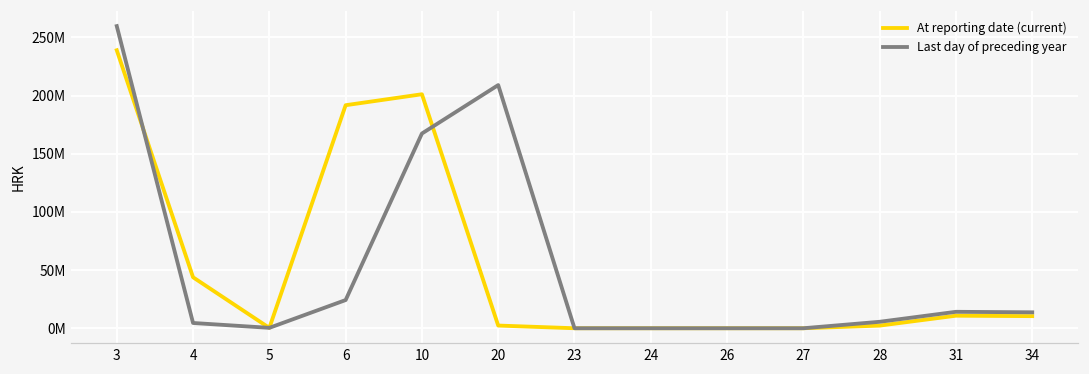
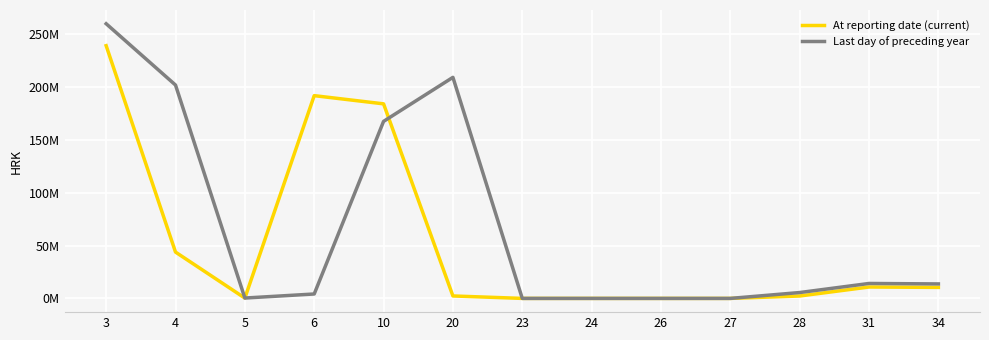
Last day of preceding year, 4: 5000000 -> 202000000
Last day of preceding year, 6: 24000000 -> 4000000
At reporting date (current), 10: 201000000 -> 184000000
